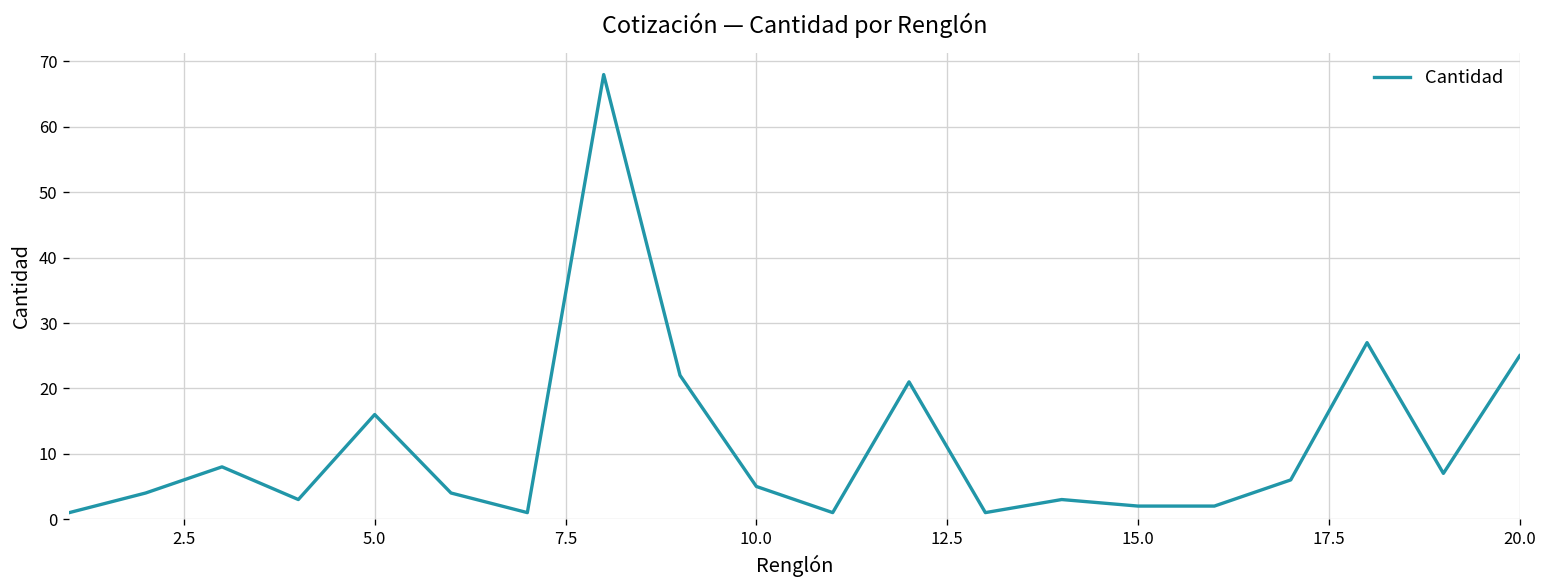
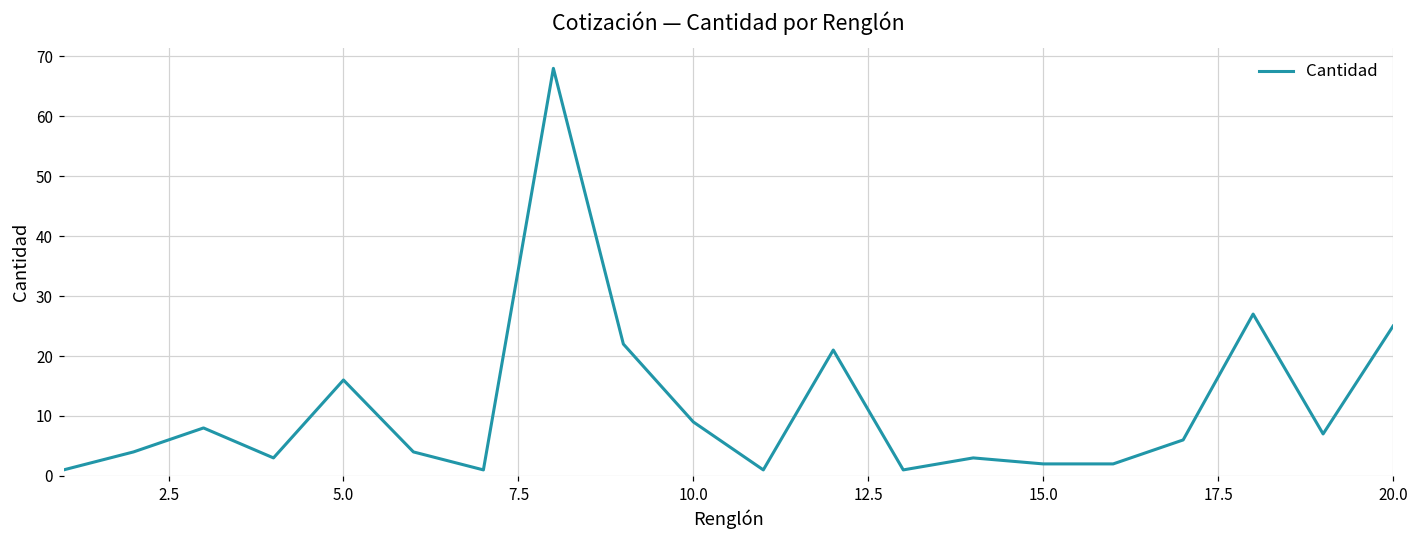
10.0: 5 -> 9
